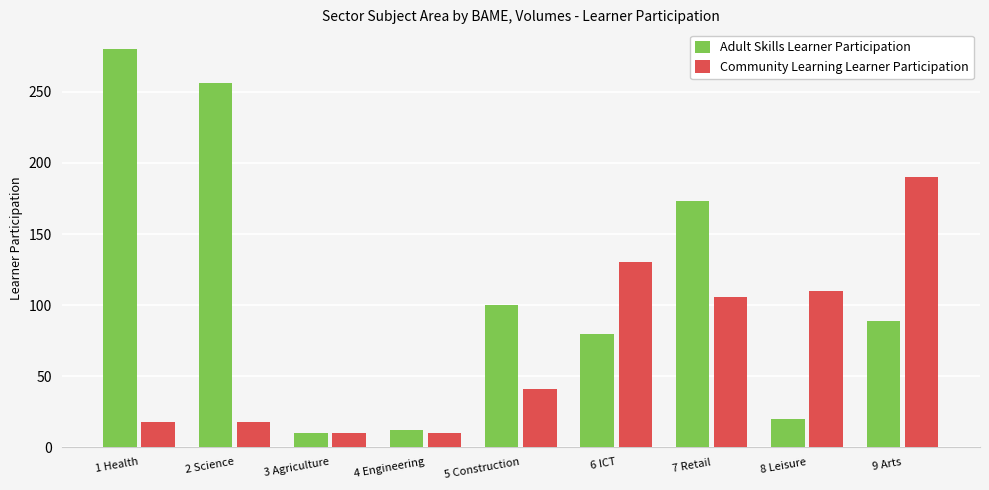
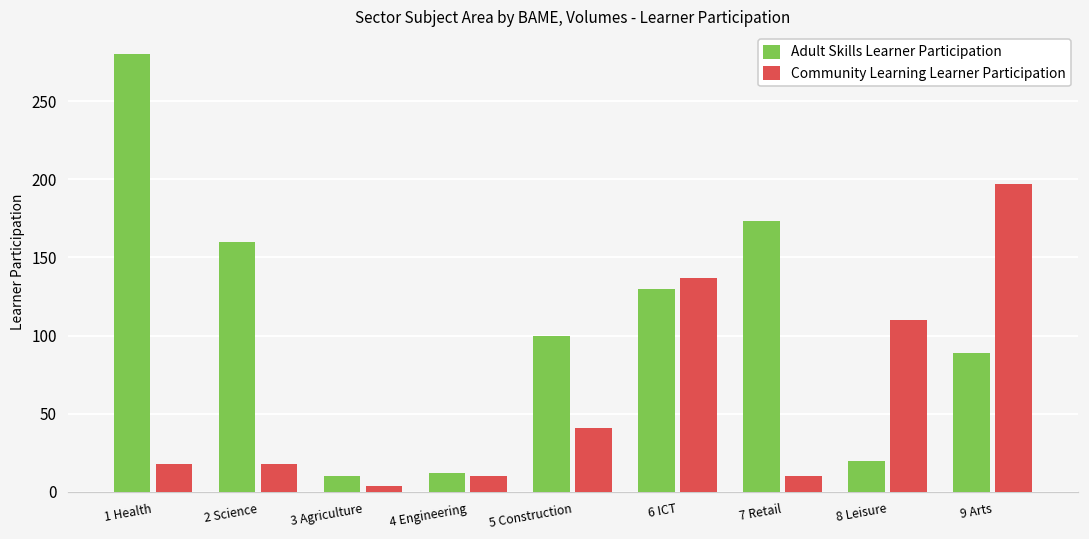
Adult Skills Learner Participation, 2 Science: 256 -> 160
Community Learning Learner Participation, 3 Agriculture: 10 -> 4
Adult Skills Learner Participation, 6 ICT: 80 -> 130
Community Learning Learner Participation, 6 ICT: 130 -> 137
Community Learning Learner Participation, 7 Retail: 106 -> 10
Community Learning Learner Participation, 9 Arts: 190 -> 197
